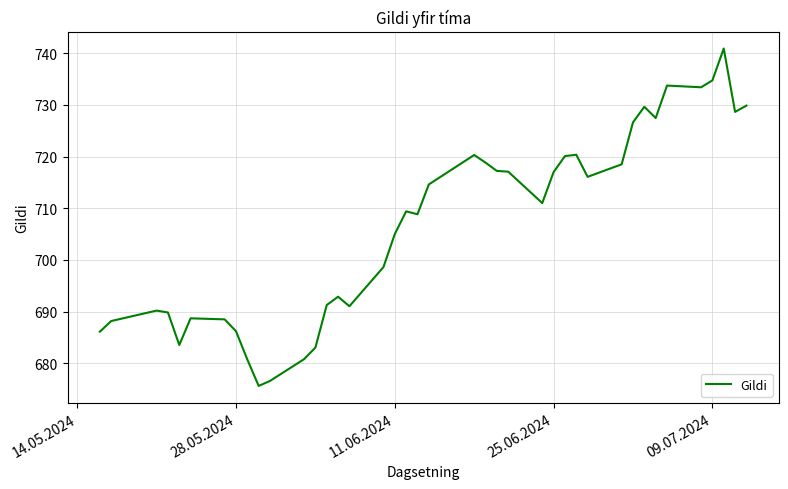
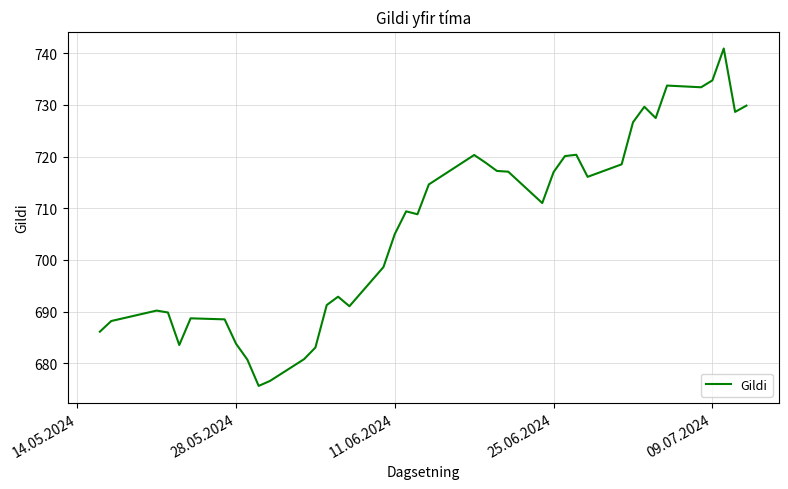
28.05.2024: 686 -> 684
